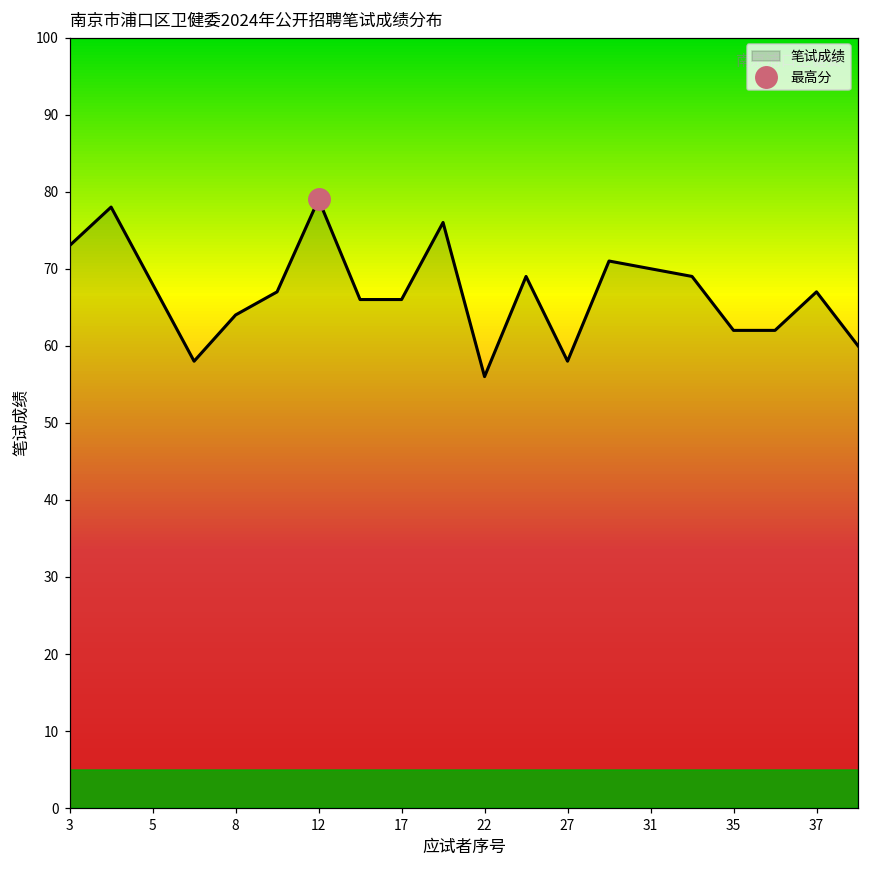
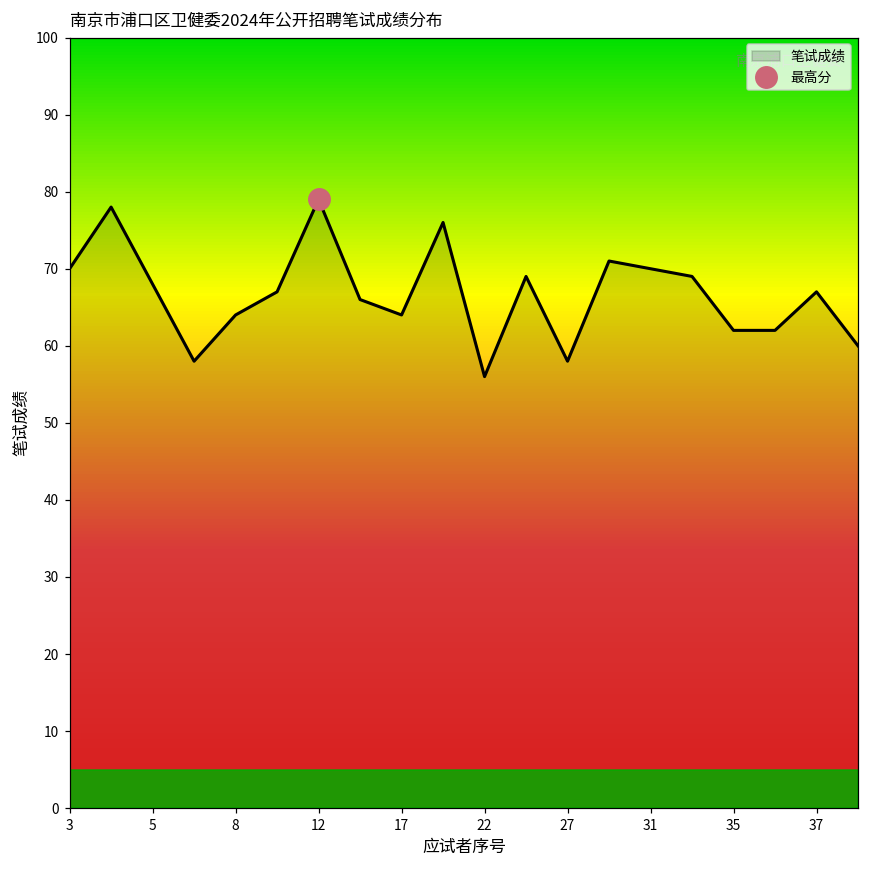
笔试成绩, 3: 73 -> 70
笔试成绩, 17: 66 -> 64
